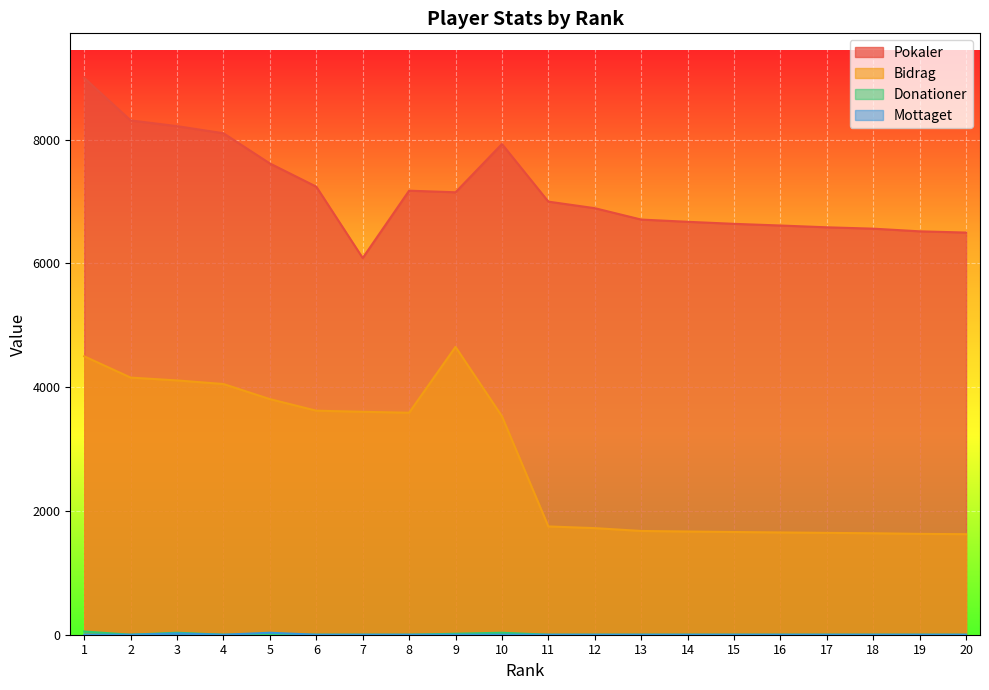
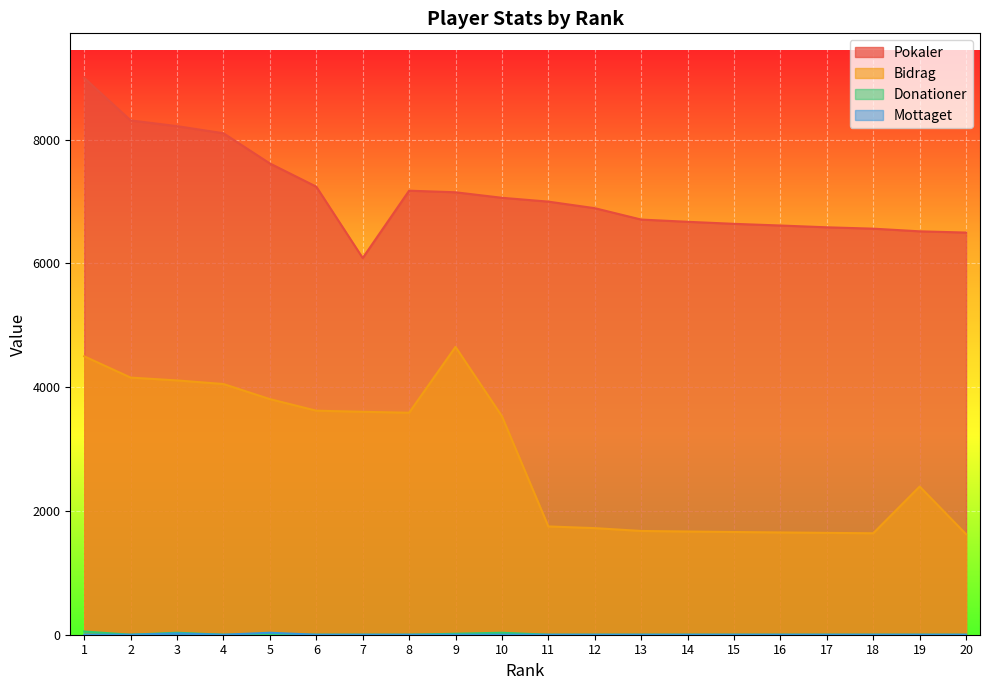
Pokaler, 10: 7900 -> 7100
Bidrag, 19: 1600 -> 2400
